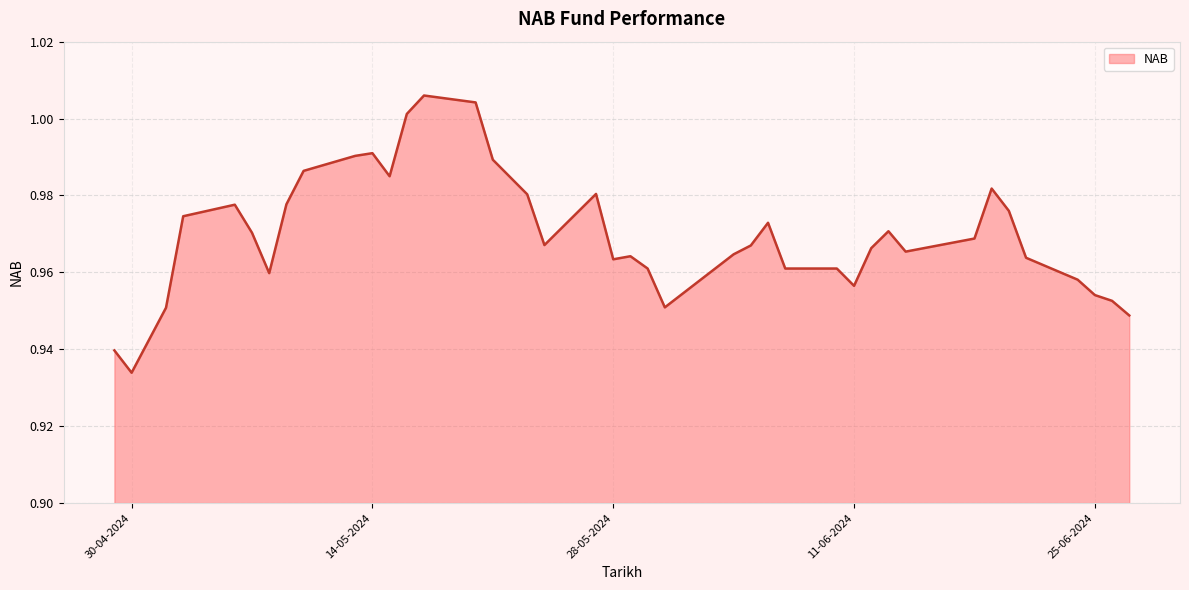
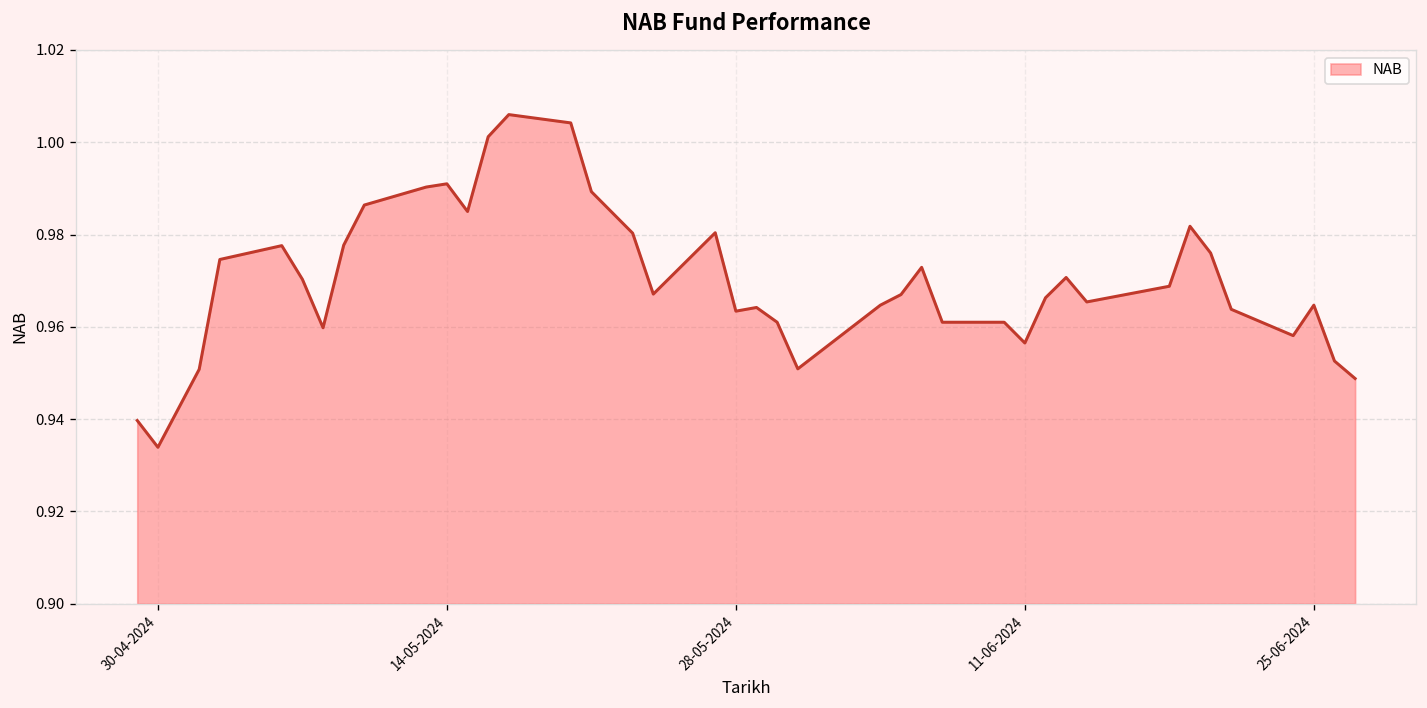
25-06-2024: 0.954 -> 0.965
